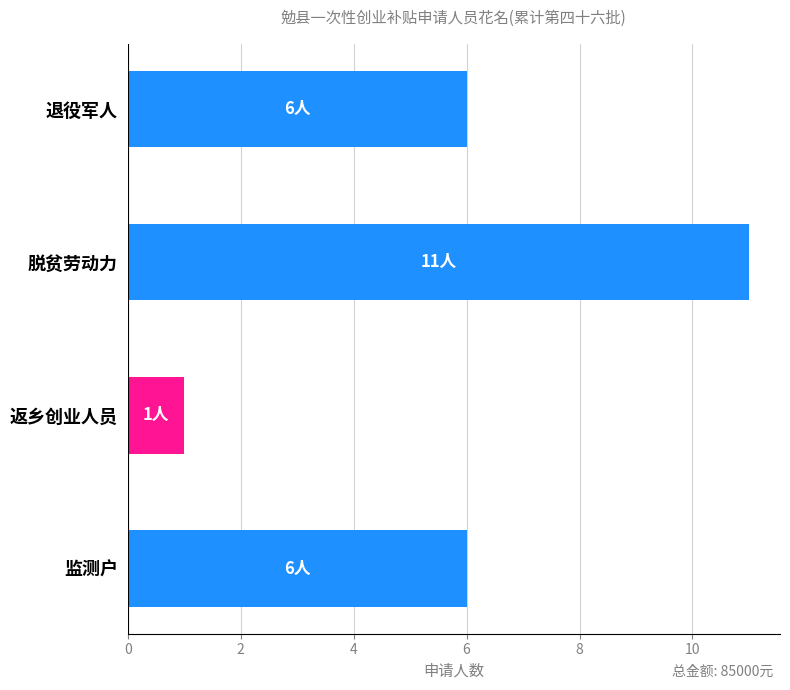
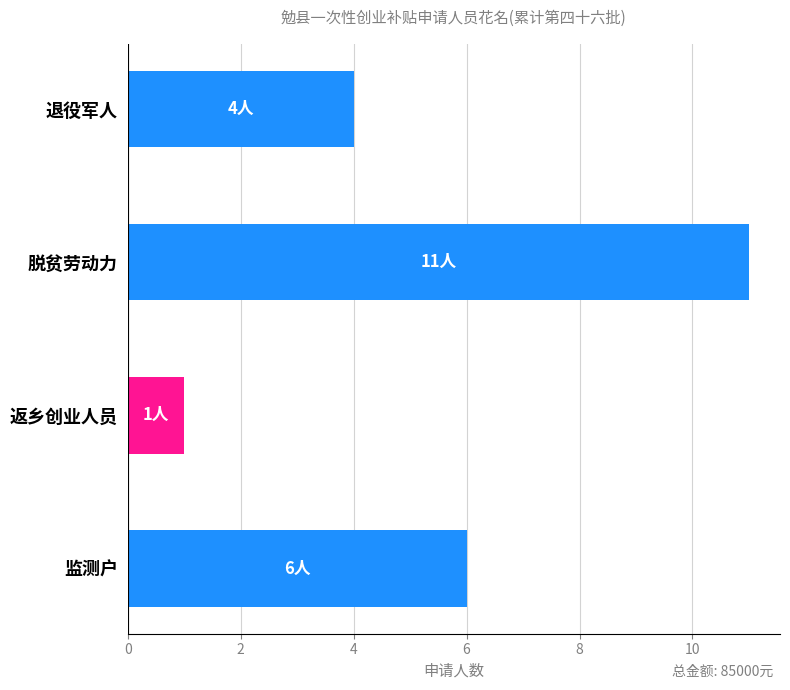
退役军人: 6人 -> 4人
